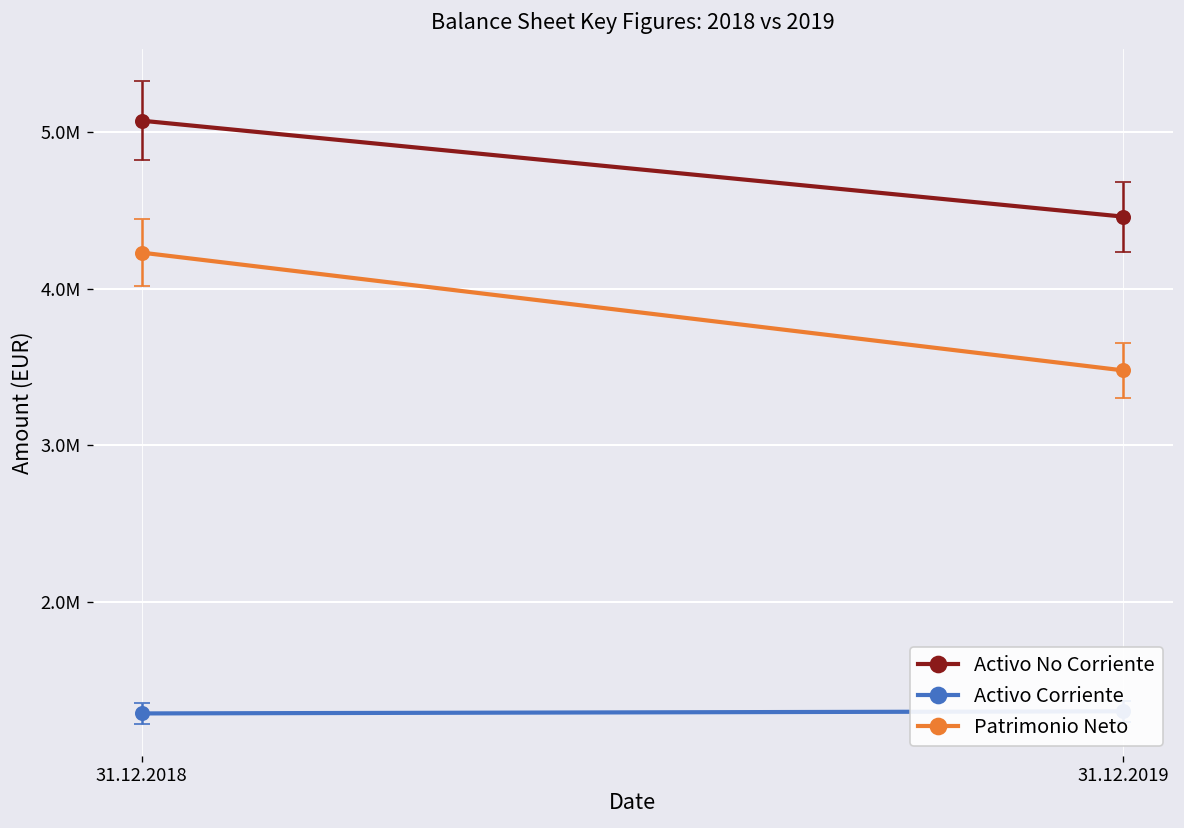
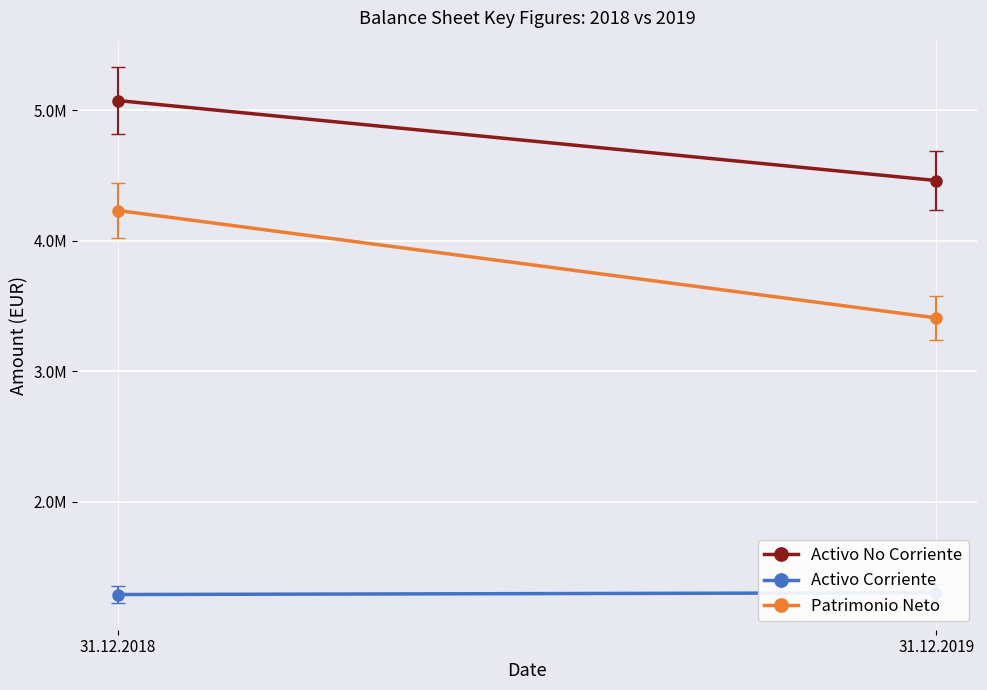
Patrimonio Neto, 31.12.2019: 3480000 -> 3410000
